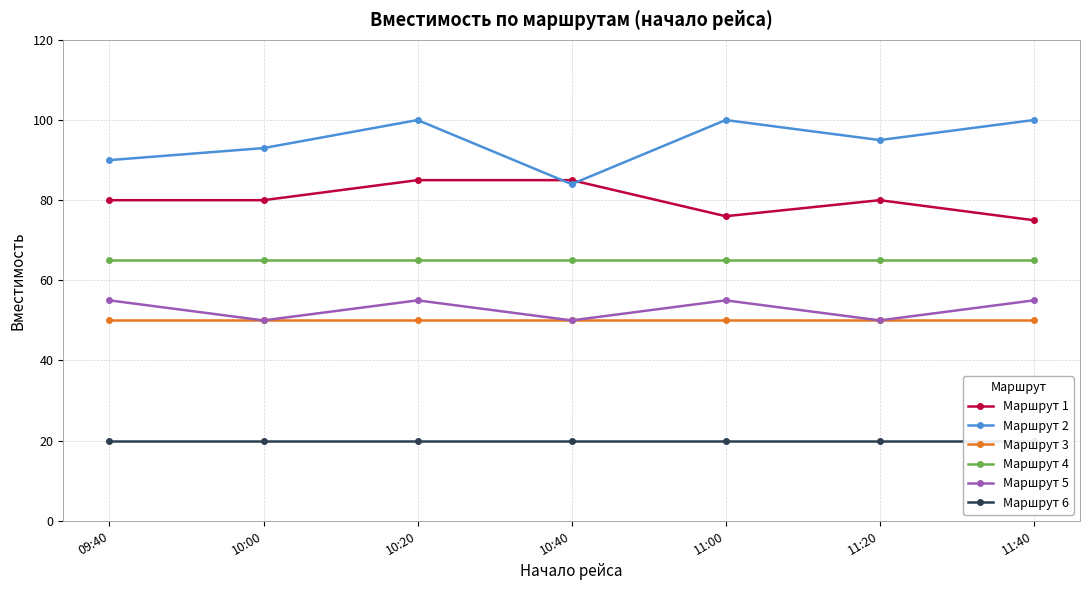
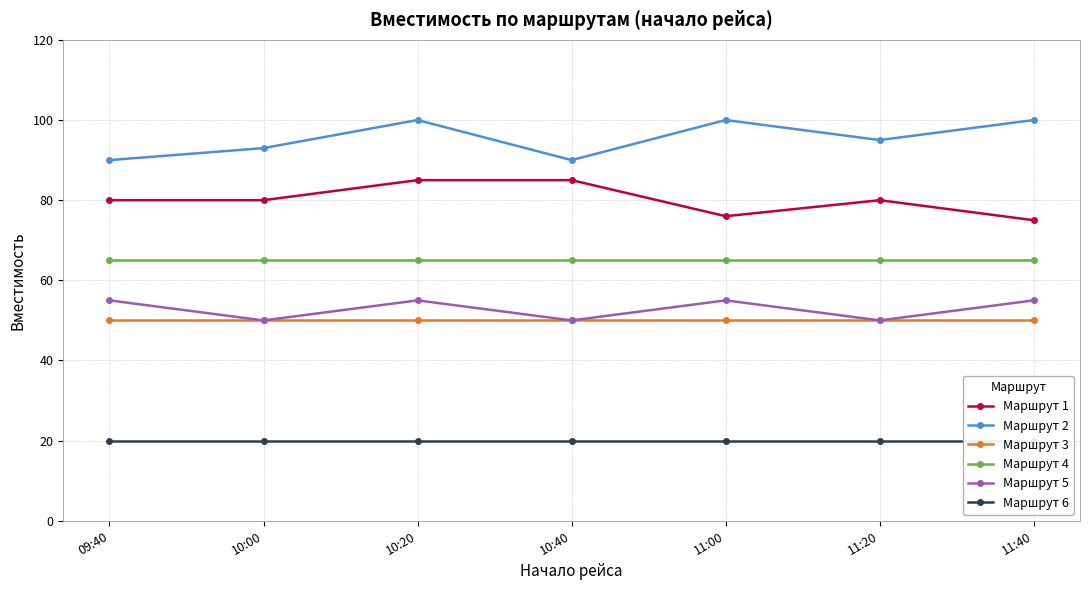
Маршрут 2, 10:40: 84 -> 90
